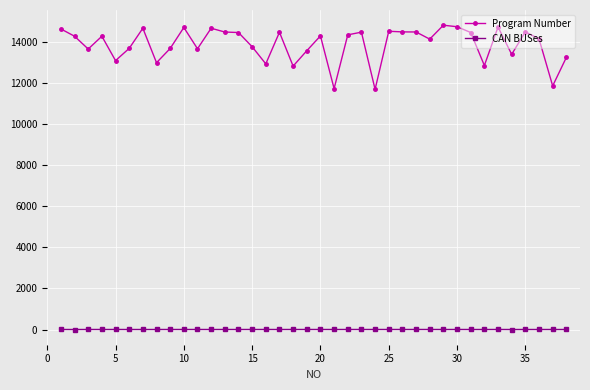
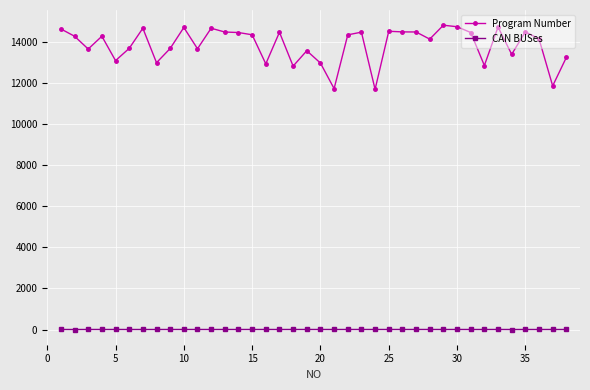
Program Number, 15: 13800 -> 14300
Program Number, 20: 14300 -> 13000
